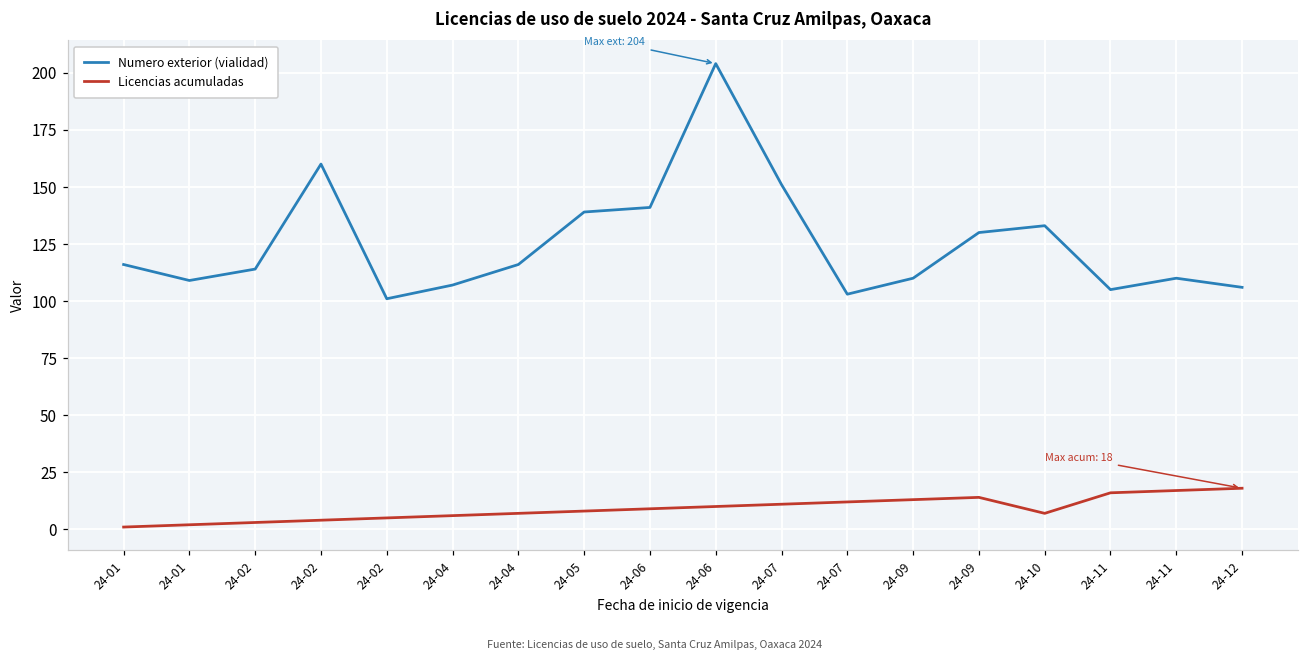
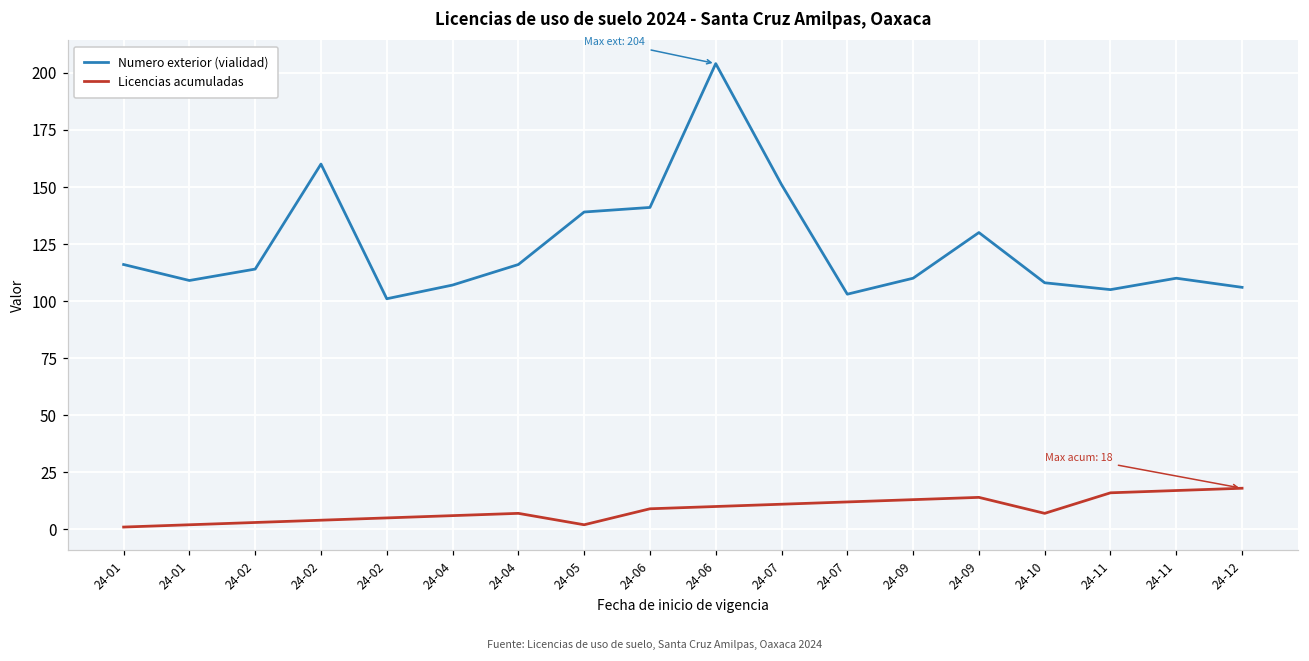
Licencias acumuladas, 24-05: 8 -> 2
Numero exterior (vialidad), 24-10: 133 -> 108
